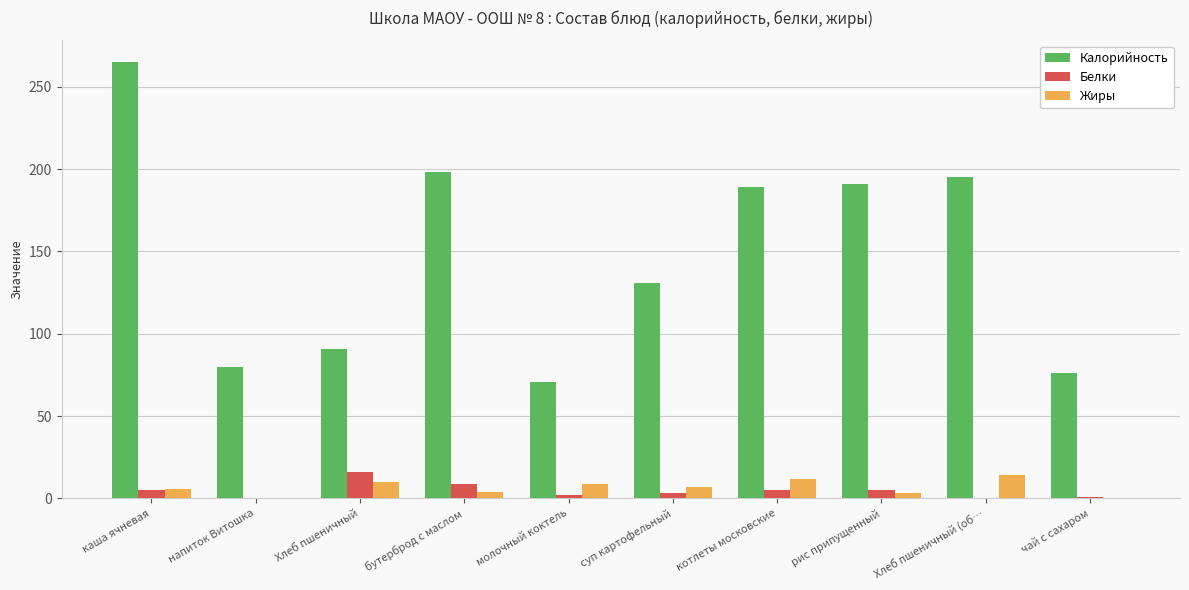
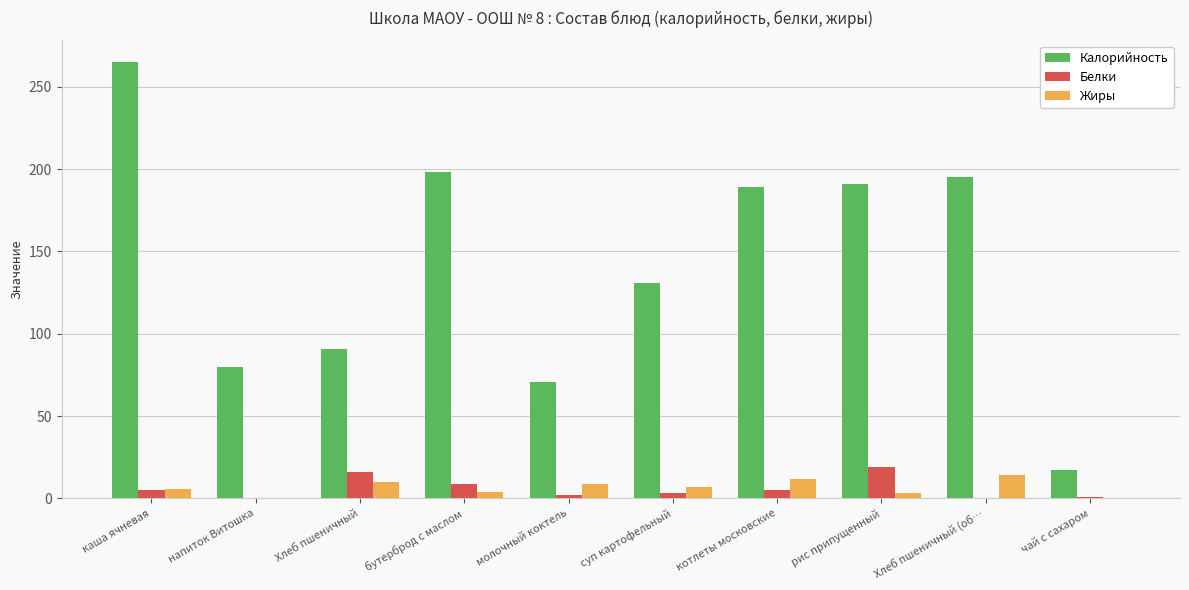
Белки, рис припущенный: 5 -> 19
Калорийность, чай с сахаром: 76 -> 17
